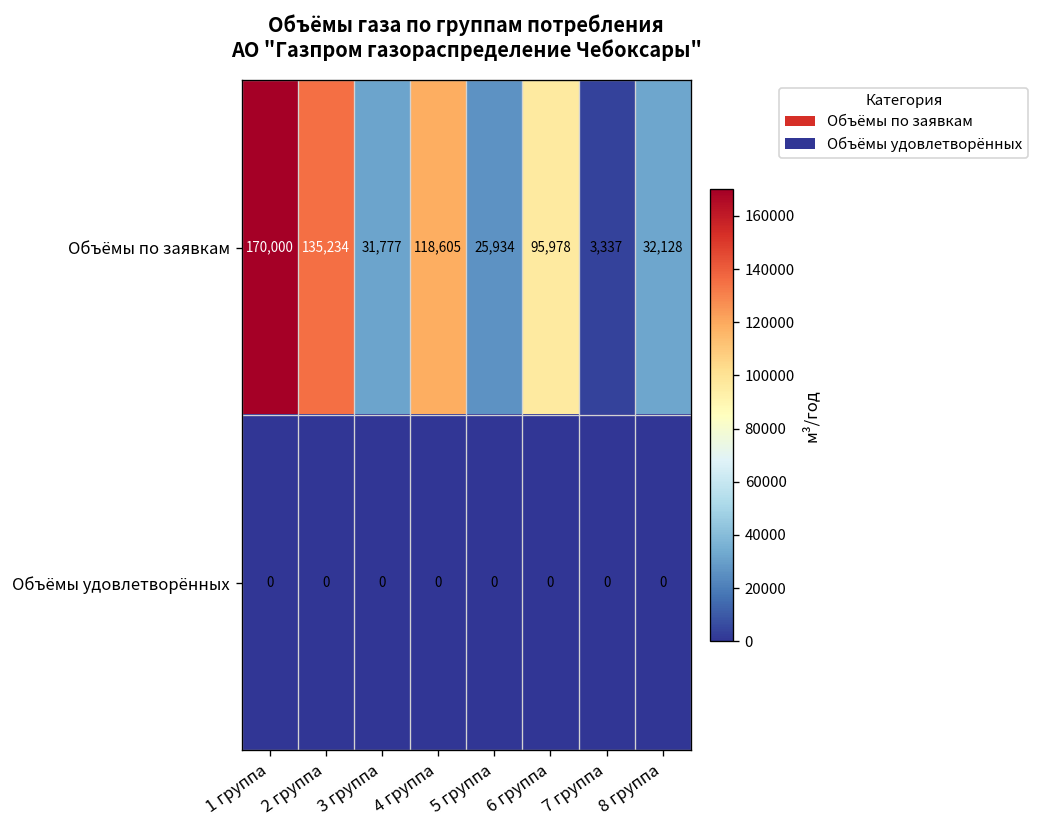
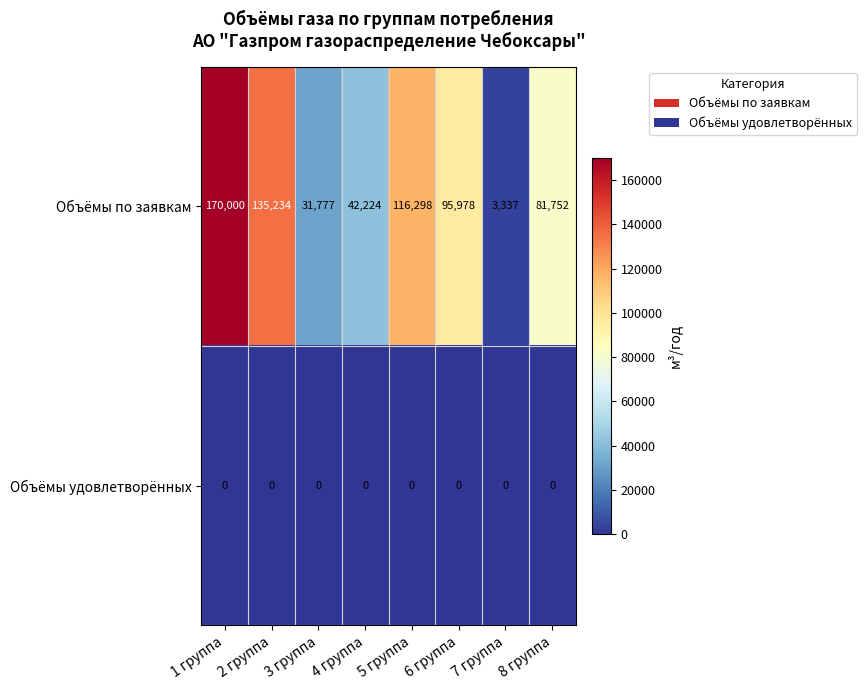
Объёмы по заявкам, 4 группа: 118,605 -> 42,224
Объёмы по заявкам, 5 группа: 25,934 -> 116,298
Объёмы по заявкам, 8 группа: 32,128 -> 81,752
